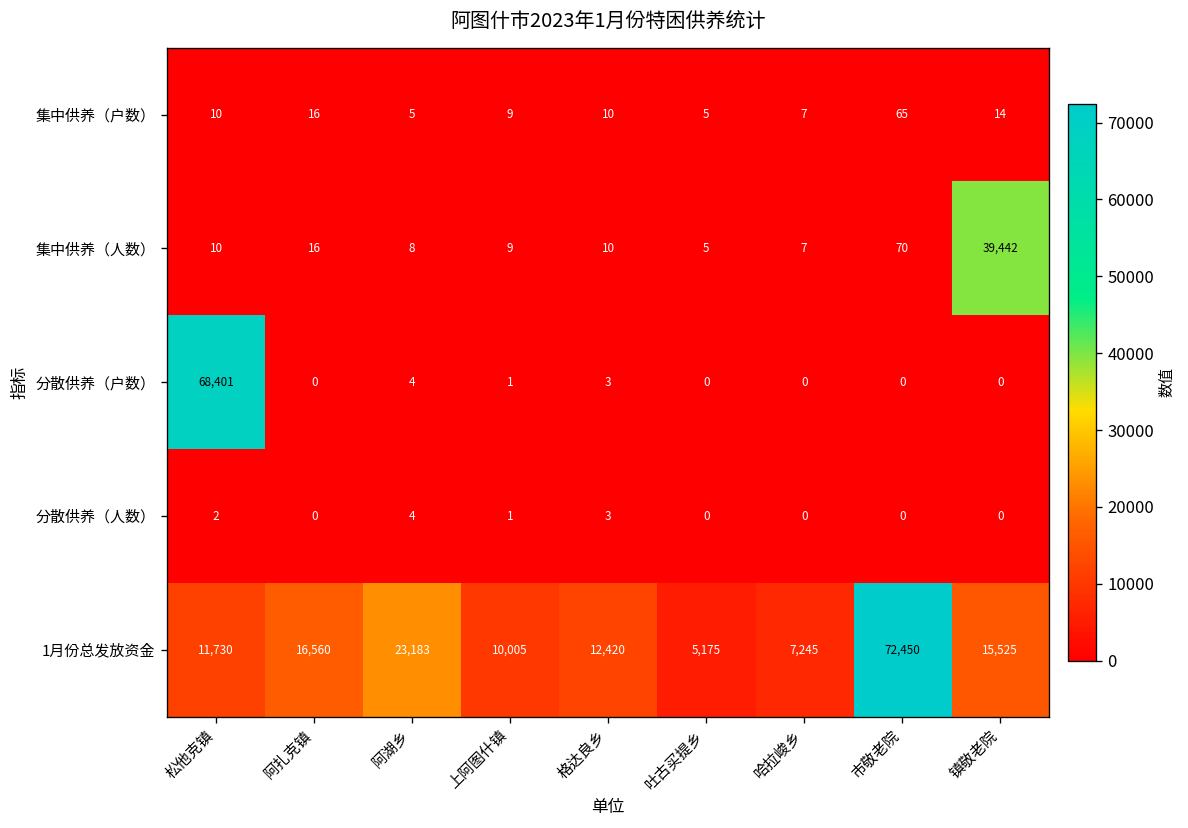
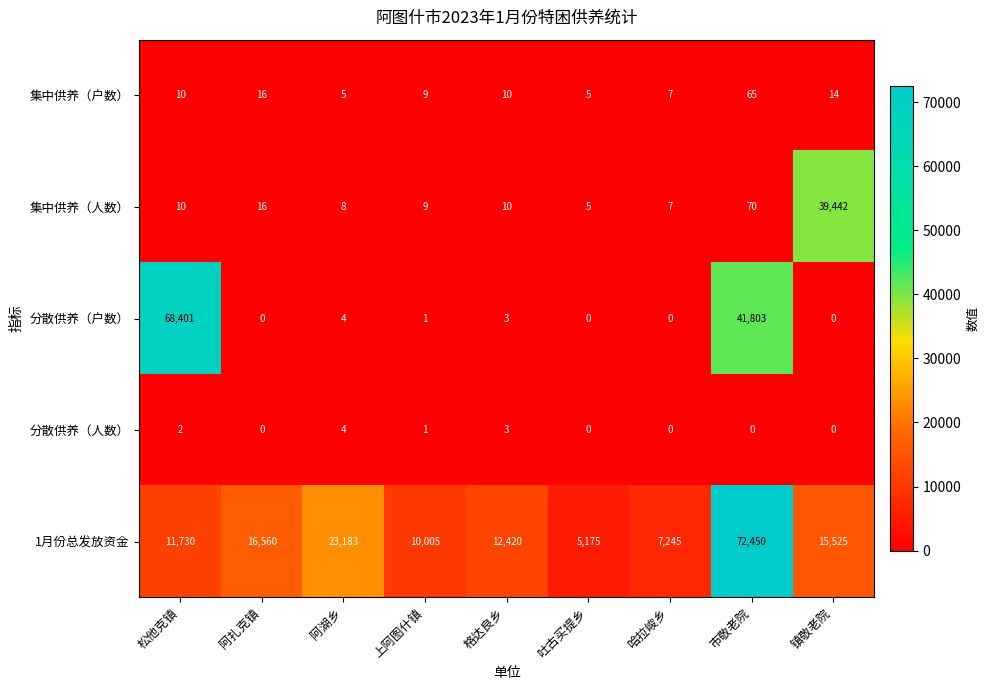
分散供养（户数）, 市敬老院: 0 -> 41,803
